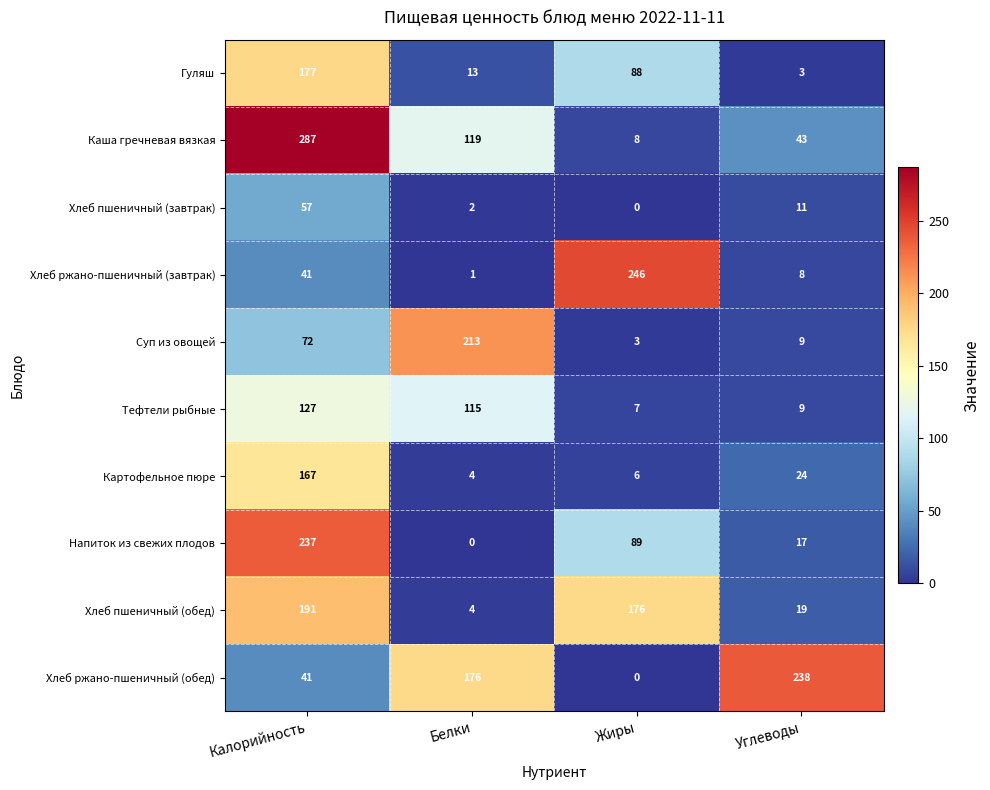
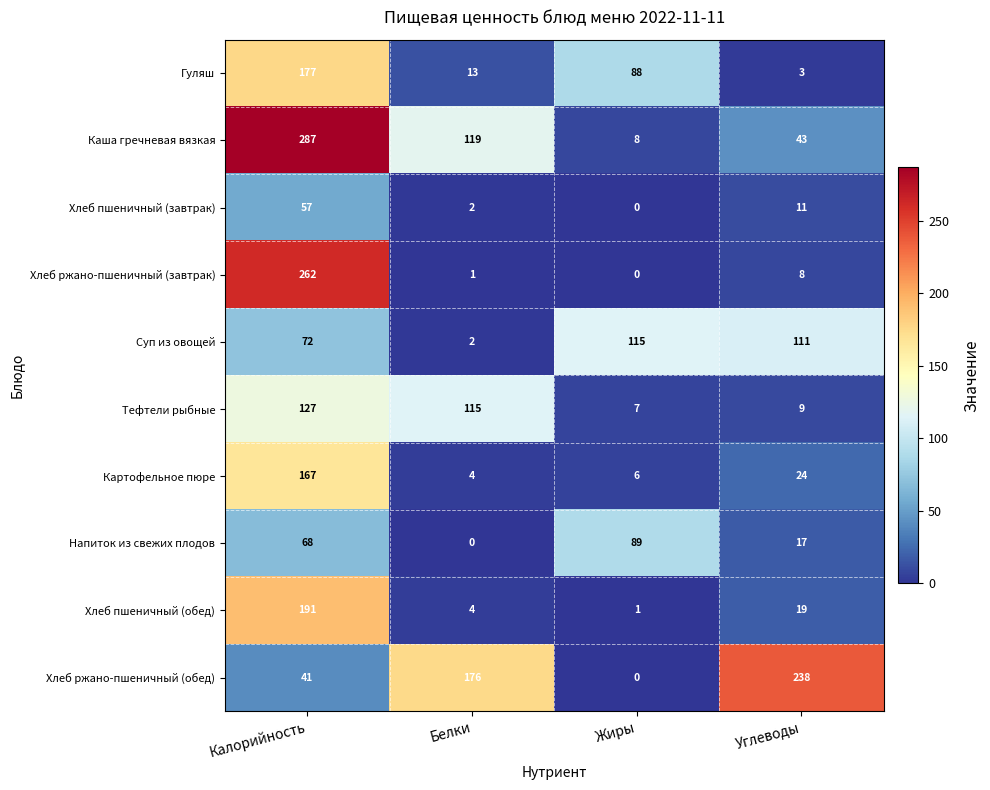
Хлеб ржано-пшеничный (завтрак), Калорийность: 41 -> 262
Хлеб ржано-пшеничный (завтрак), Жиры: 246 -> 0
Суп из овощей, Белки: 213 -> 2
Суп из овощей, Жиры: 3 -> 115
Суп из овощей, Углеводы: 9 -> 111
Напиток из свежих плодов, Калорийность: 237 -> 68
Хлеб пшеничный (обед), Жиры: 176 -> 1
